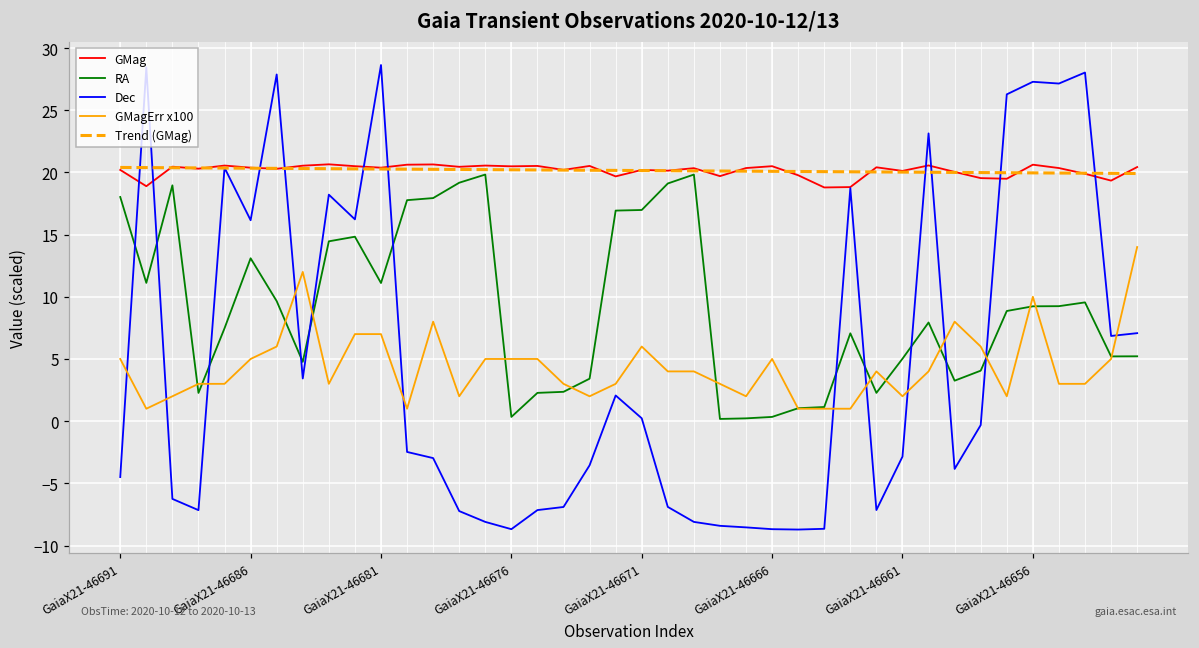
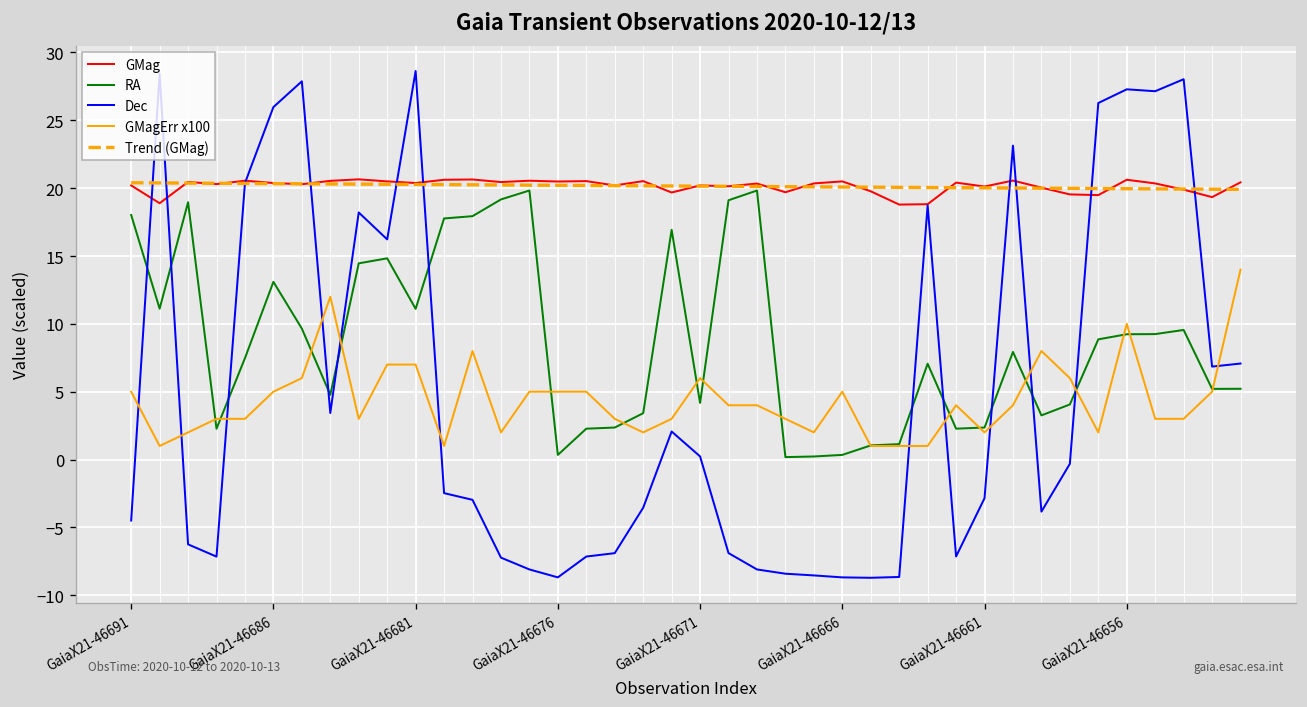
Dec, GaiaX21-46686: 16.2 -> 26.0
RA, GaiaX21-46671: 17.0 -> 4.2
RA, GaiaX21-46661: 5.0 -> 2.4
